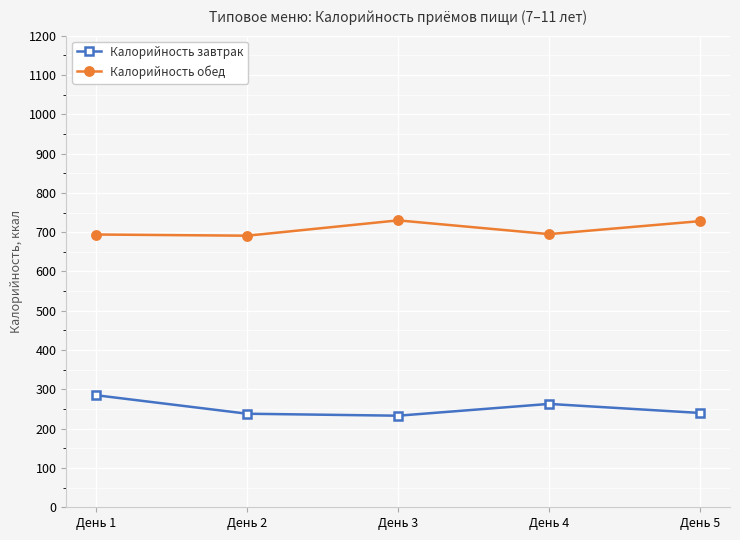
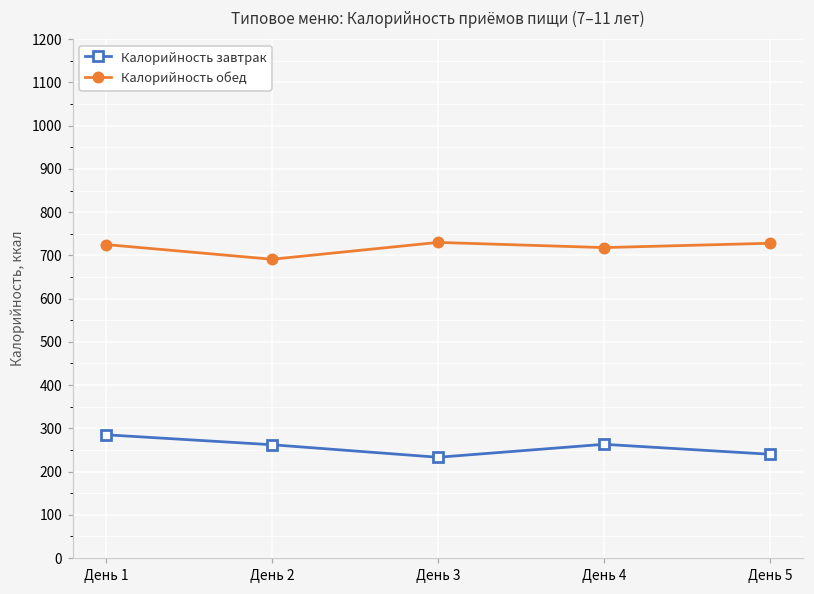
Калорийность обед, День 1: 690 -> 730
Калорийность завтрак, День 2: 240 -> 260
Калорийность обед, День 4: 700 -> 720
